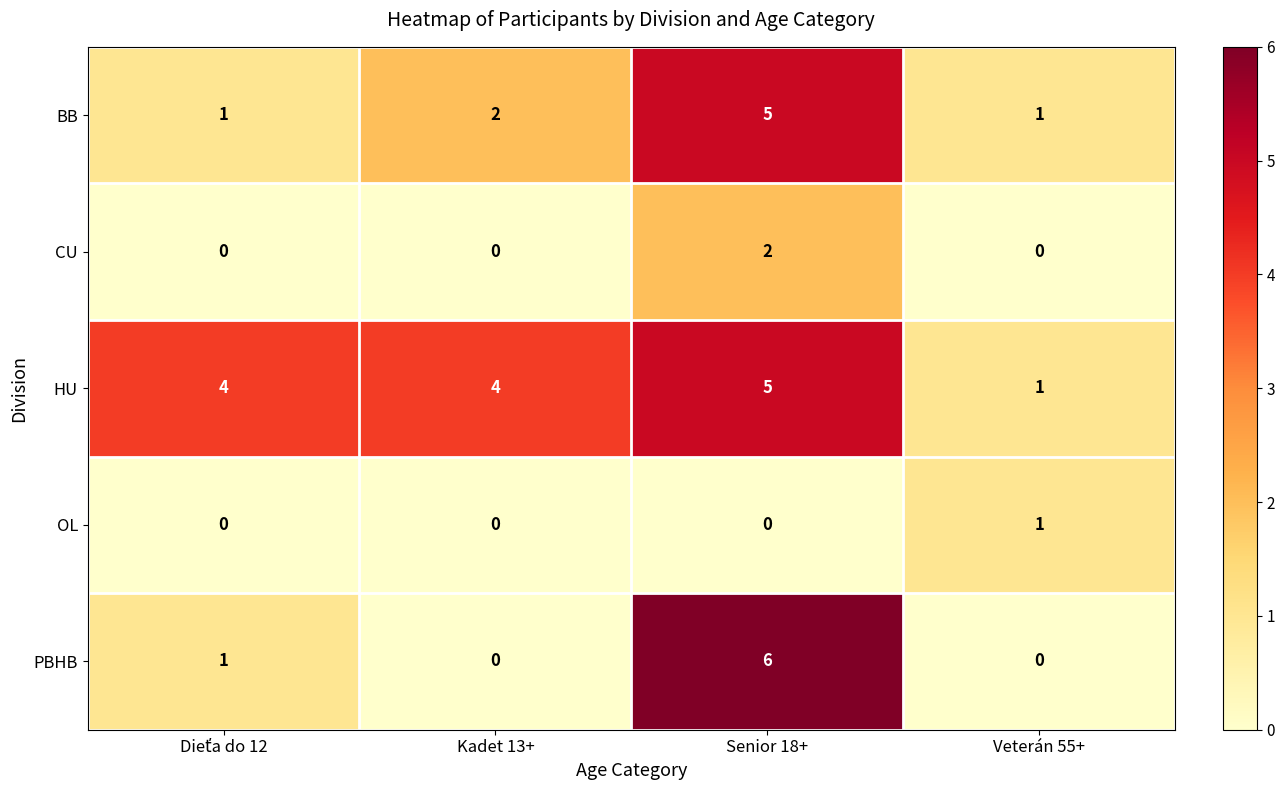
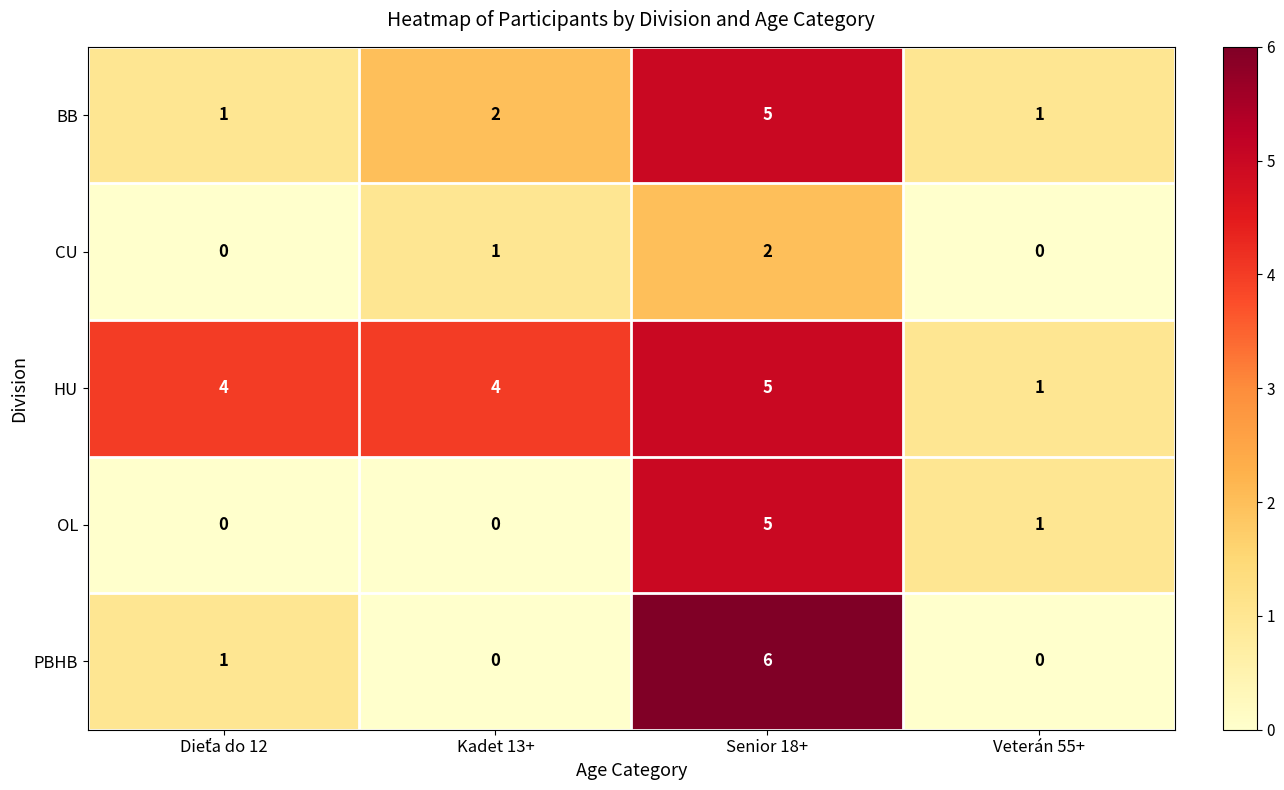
CU, Kadet 13+: 0 -> 1
OL, Senior 18+: 0 -> 5
